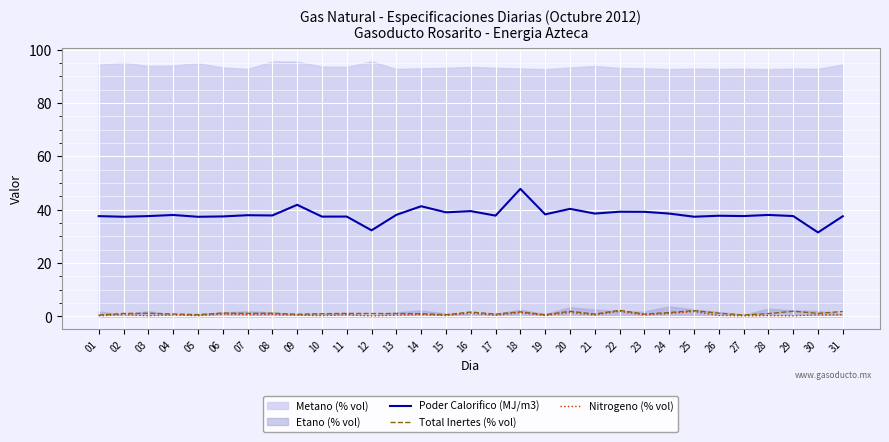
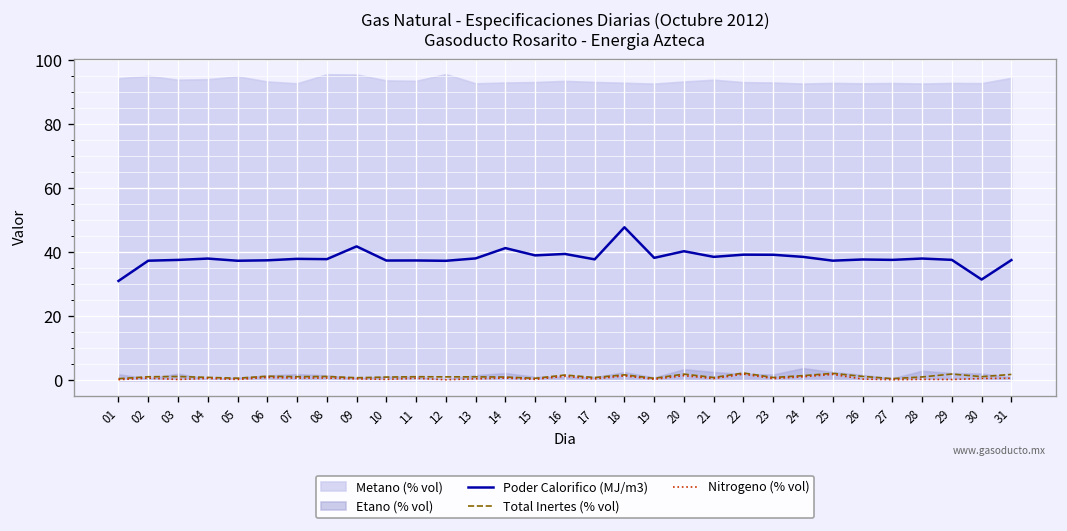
Poder Calorifico (MJ/m3), 01: 38 -> 31
Poder Calorifico (MJ/m3), 12: 32 -> 37
